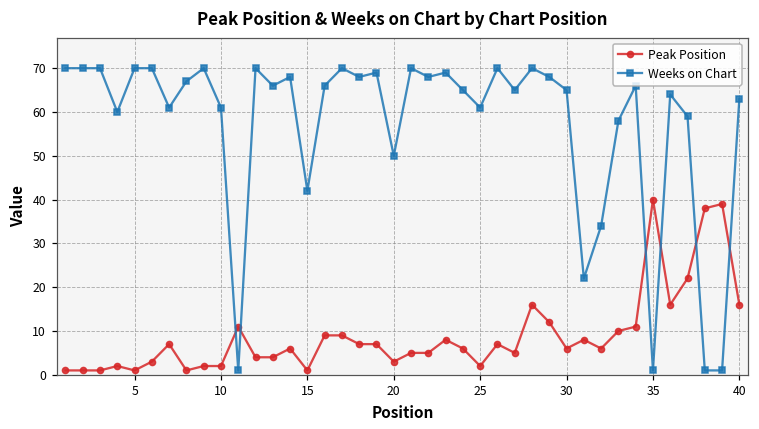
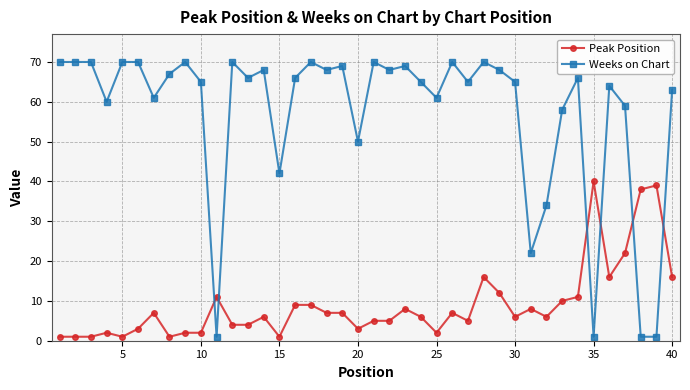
Weeks on Chart, 10: 61 -> 65
